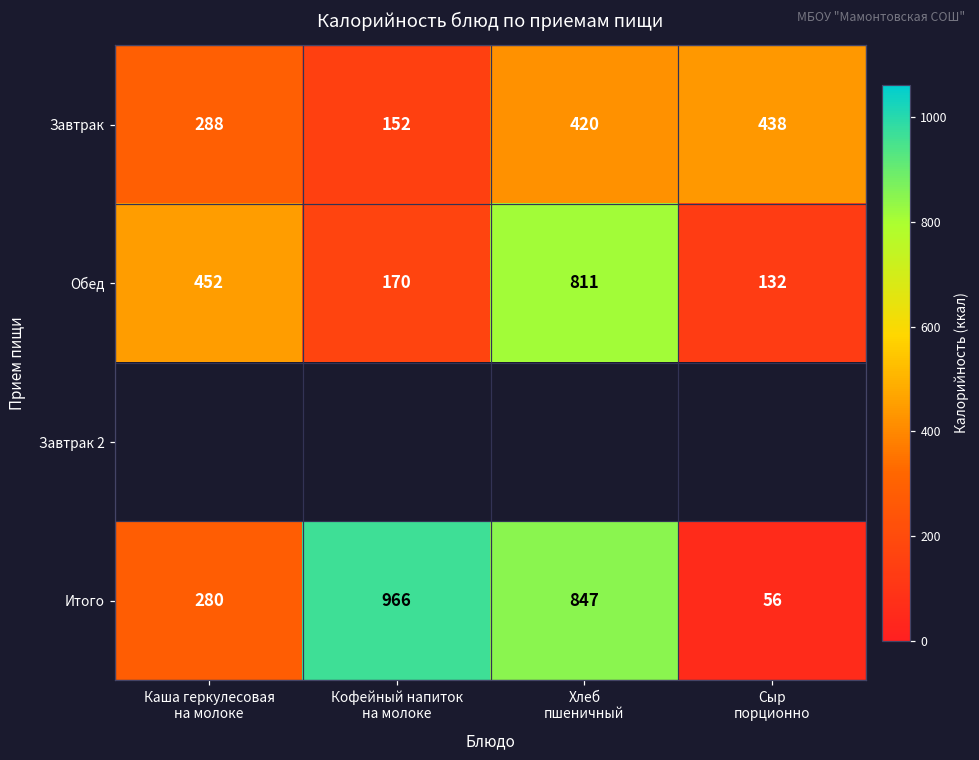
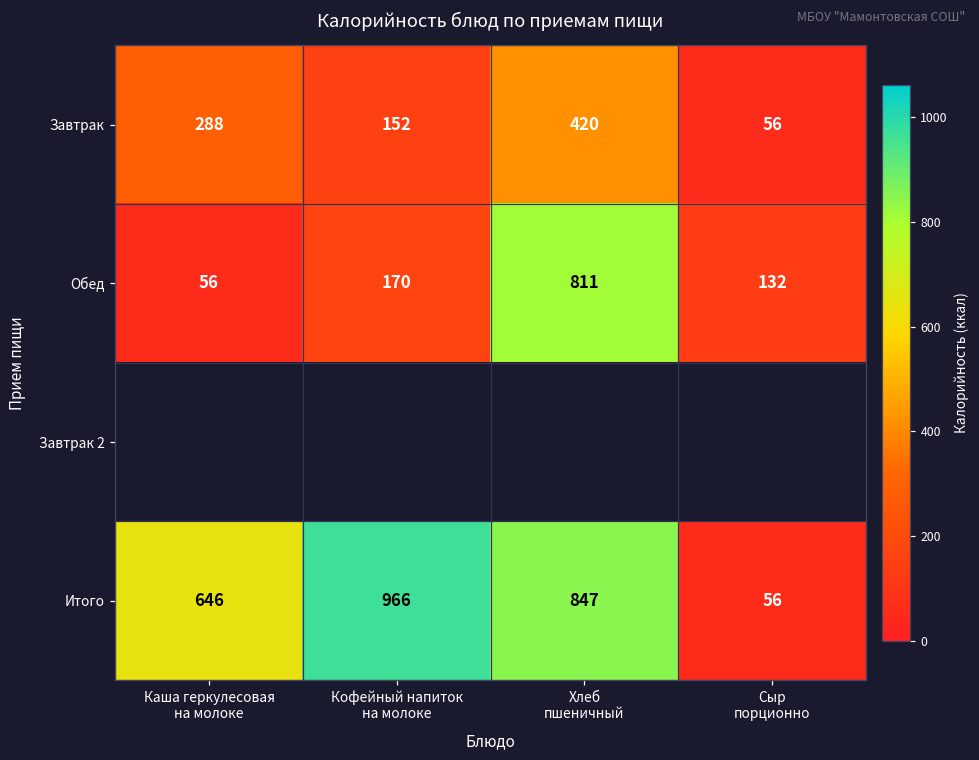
Завтрак, Сыр порционно: 438 -> 56
Обед, Каша геркулесовая на молоке: 452 -> 56
Итого, Каша геркулесовая на молоке: 280 -> 646
